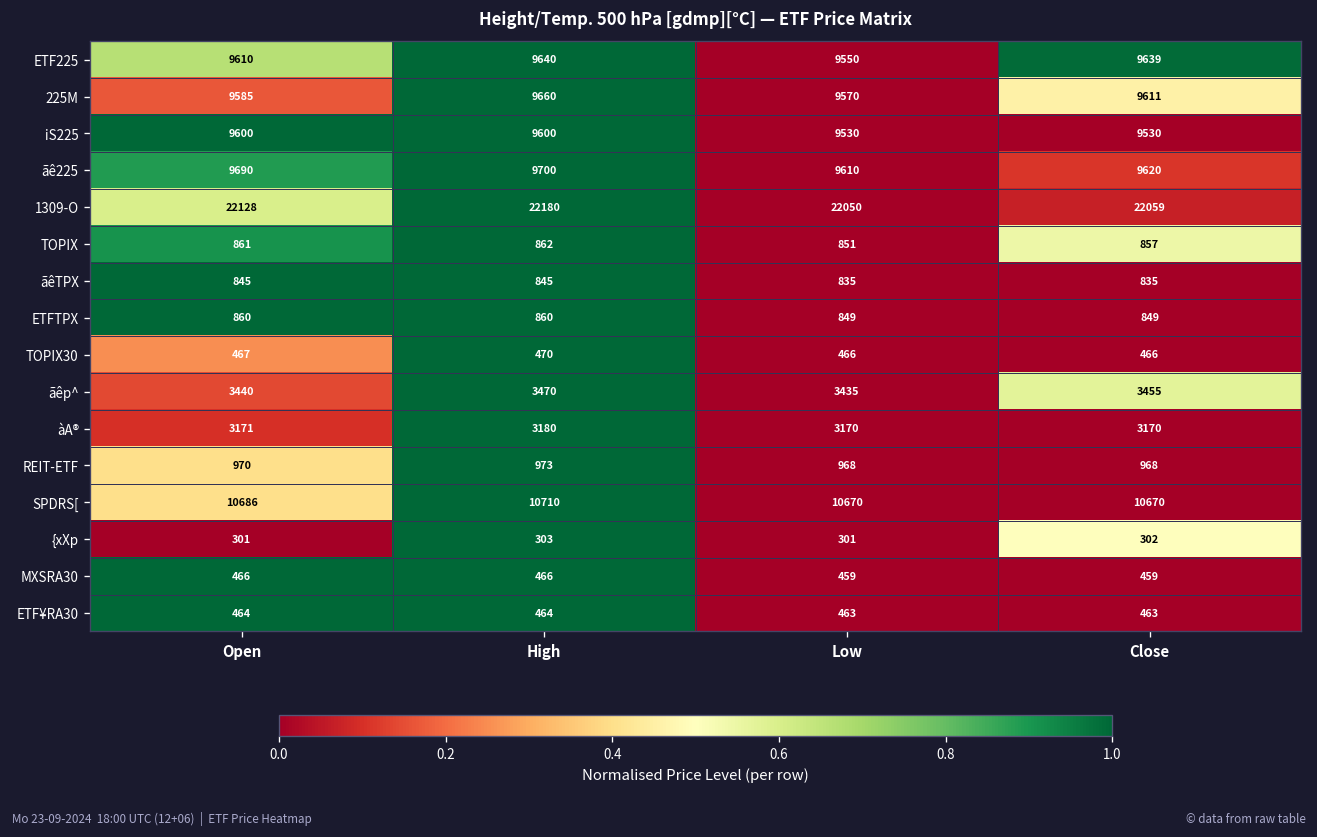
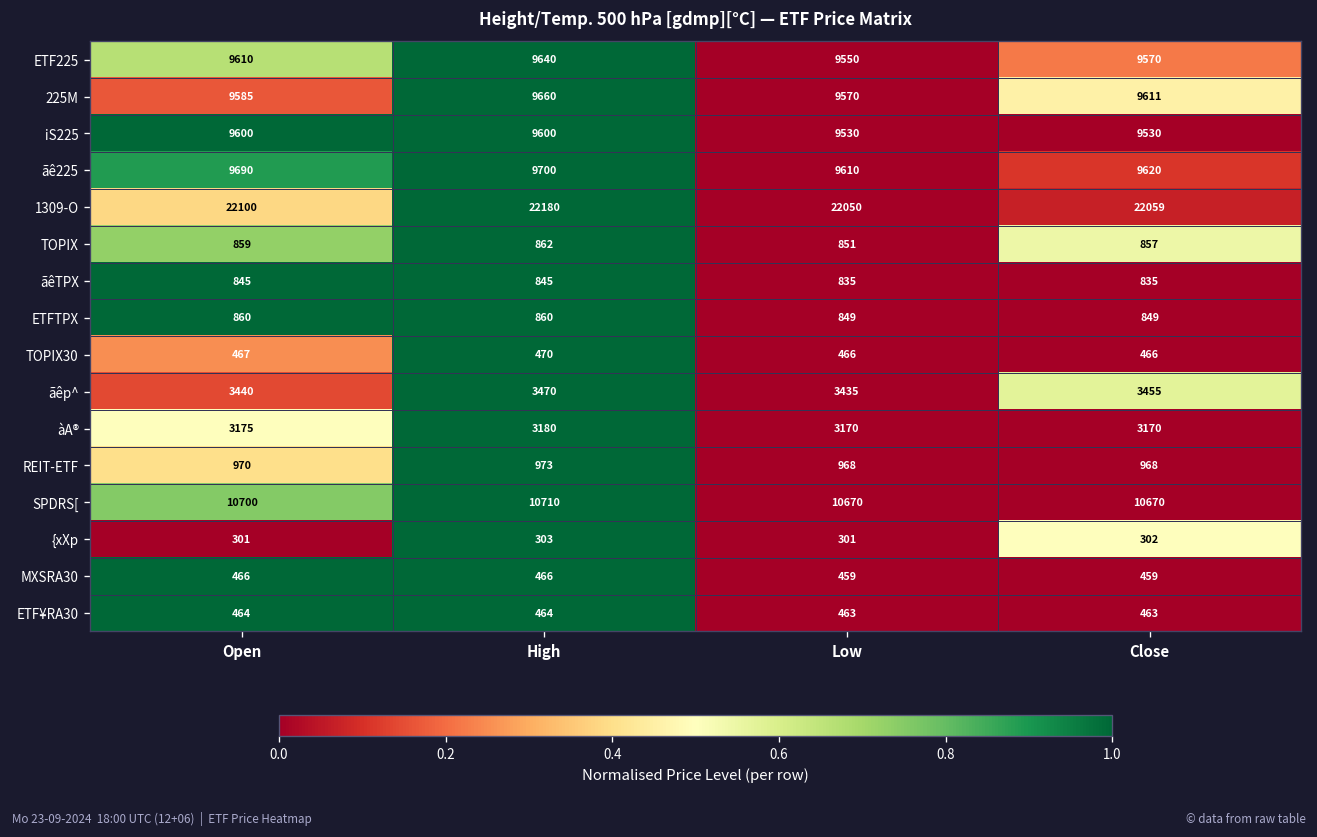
ETF225, Close: 9639 -> 9570
1309-O, Open: 22128 -> 22100
TOPIX, Open: 861 -> 859
àA®, Open: 3171 -> 3175
SPDRS[, Open: 10686 -> 10700
